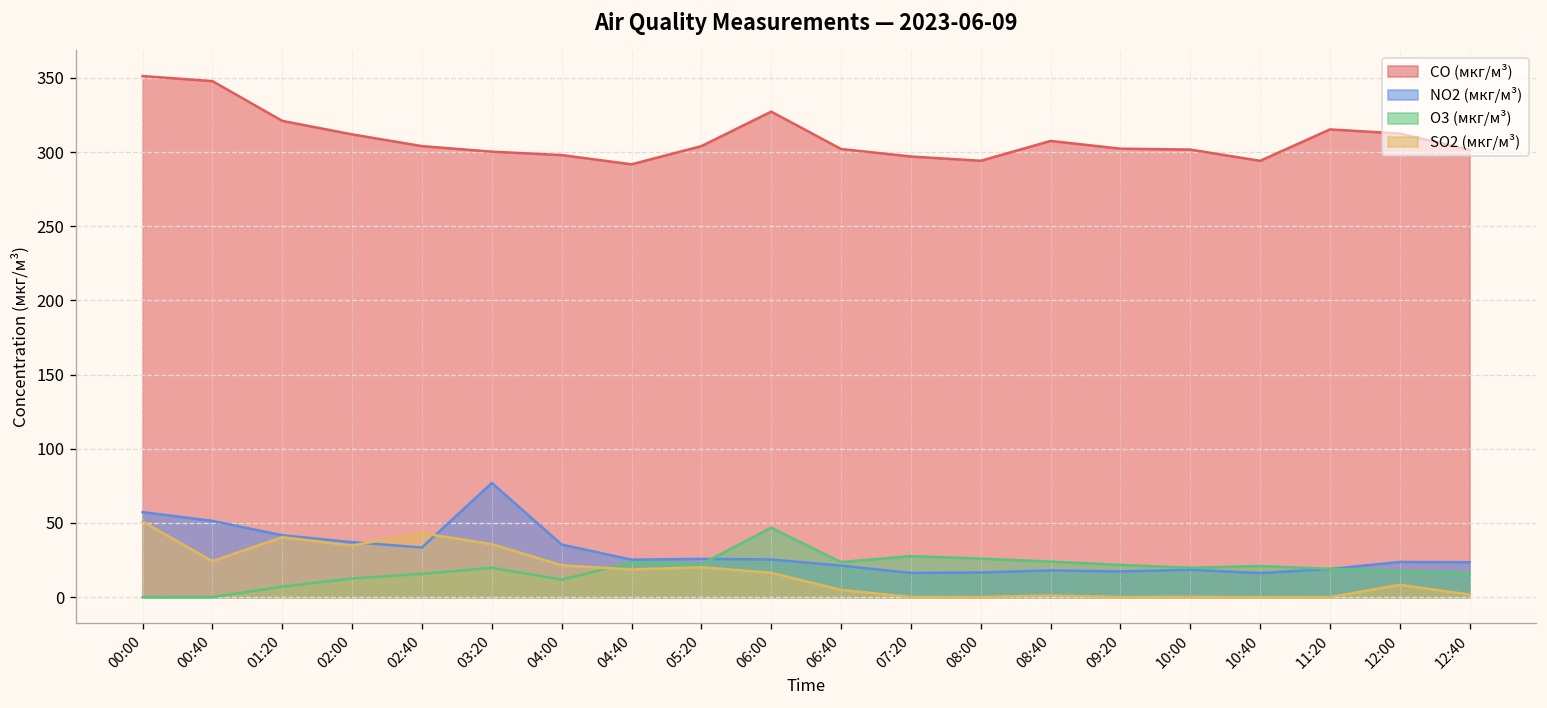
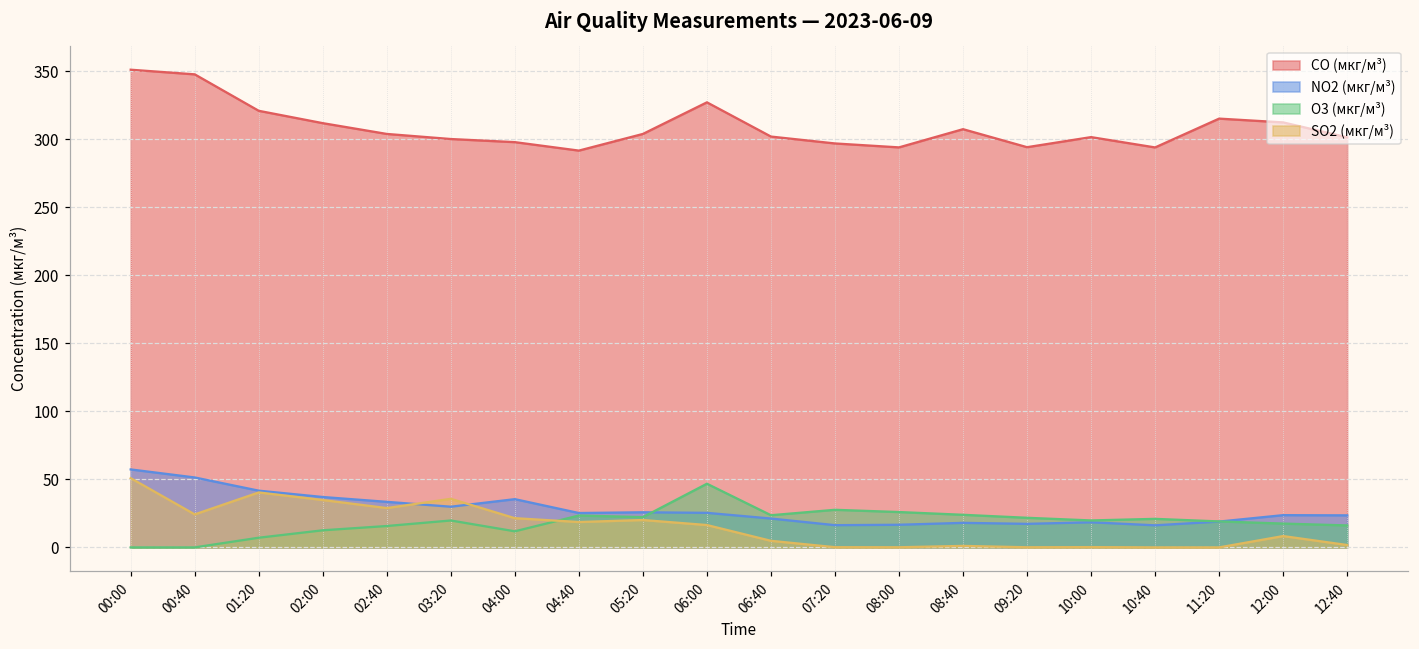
SO2 (мкг/м³), 02:40: 43 -> 29
NO2 (мкг/м³), 03:20: 77 -> 30
CO (мкг/м³), 09:20: 302 -> 294
